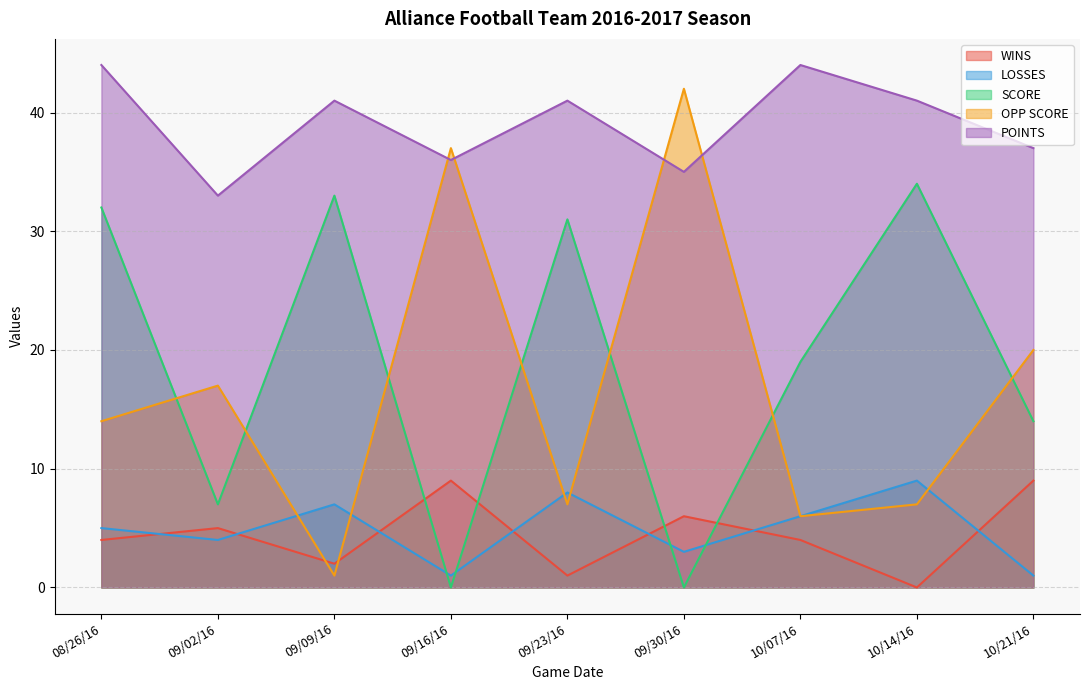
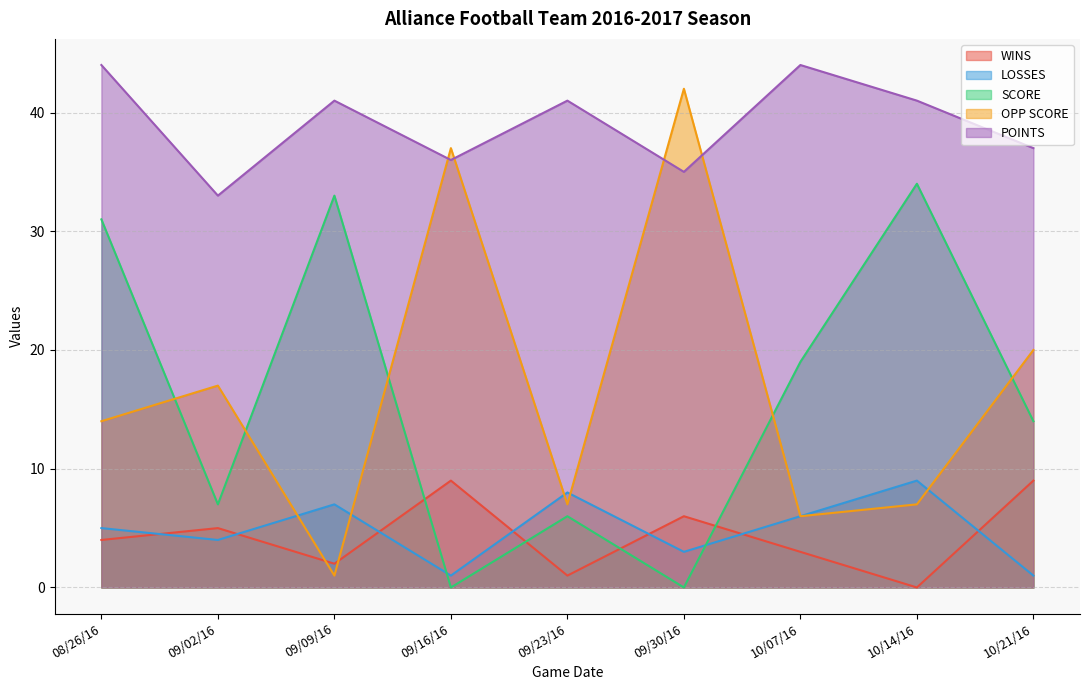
SCORE, 08/26/16: 32 -> 31
SCORE, 09/23/16: 31 -> 6
WINS, 10/07/16: 4 -> 3
